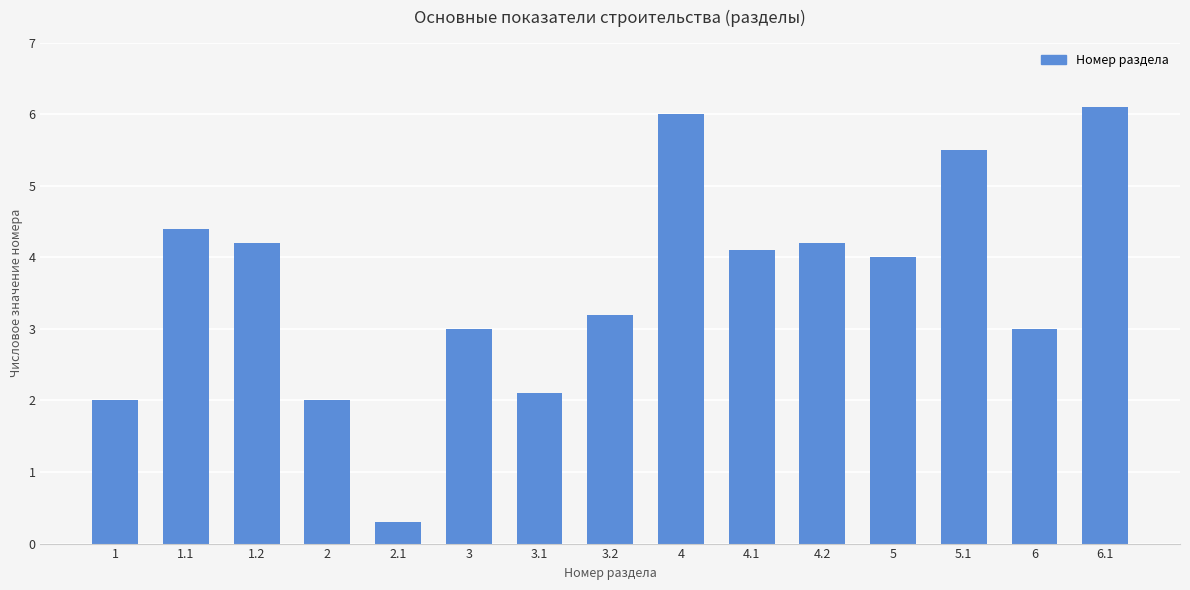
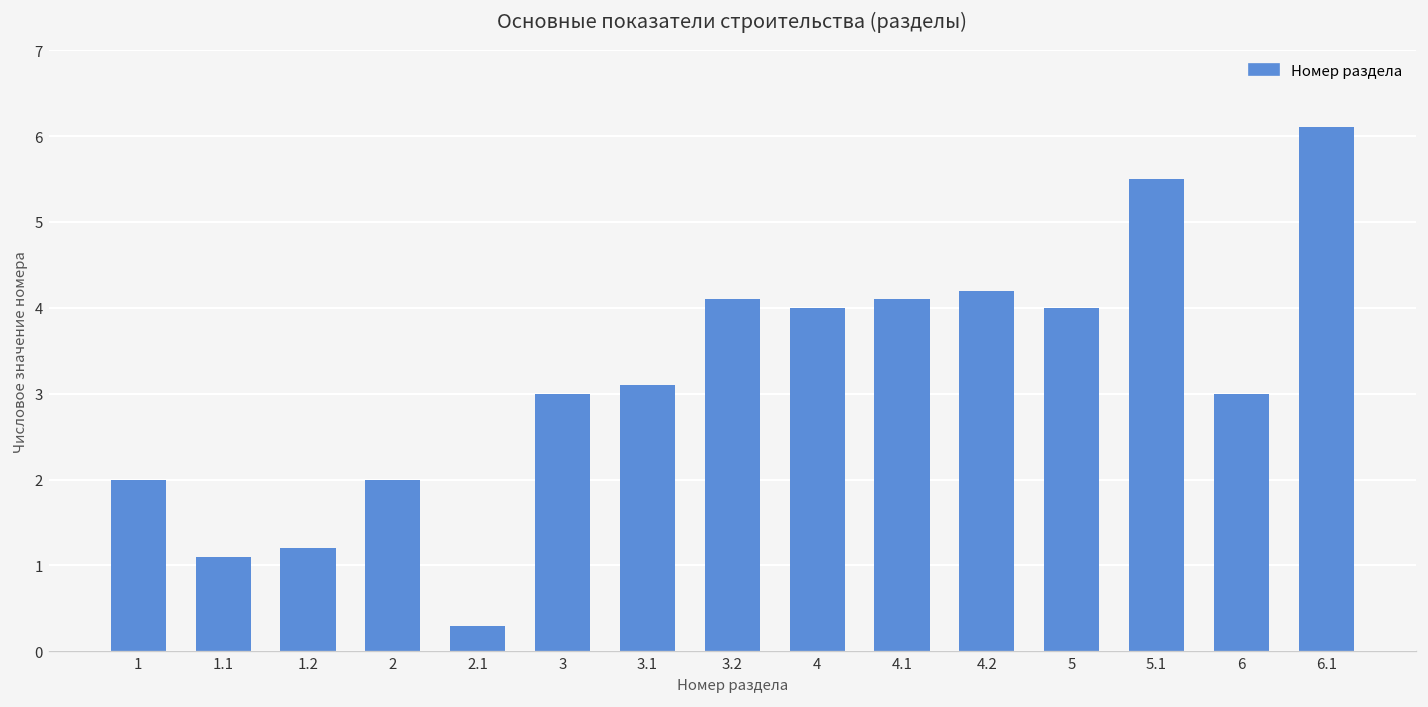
1.1: 4.4 -> 1.1
1.2: 4.2 -> 1.2
3.1: 2.1 -> 3.1
3.2: 3.2 -> 4.1
4: 6 -> 4
